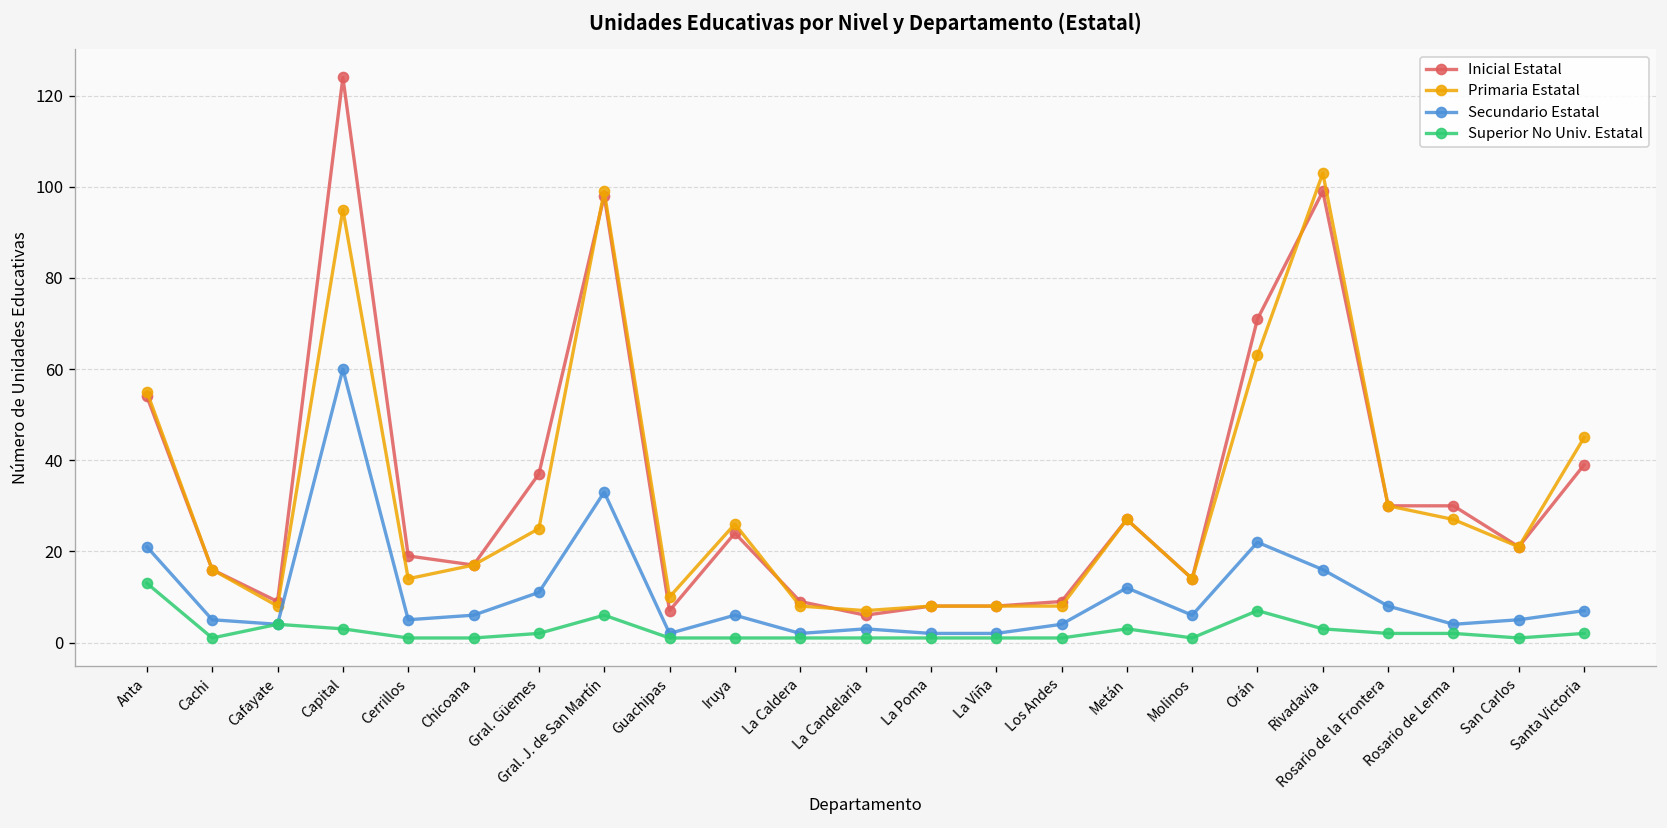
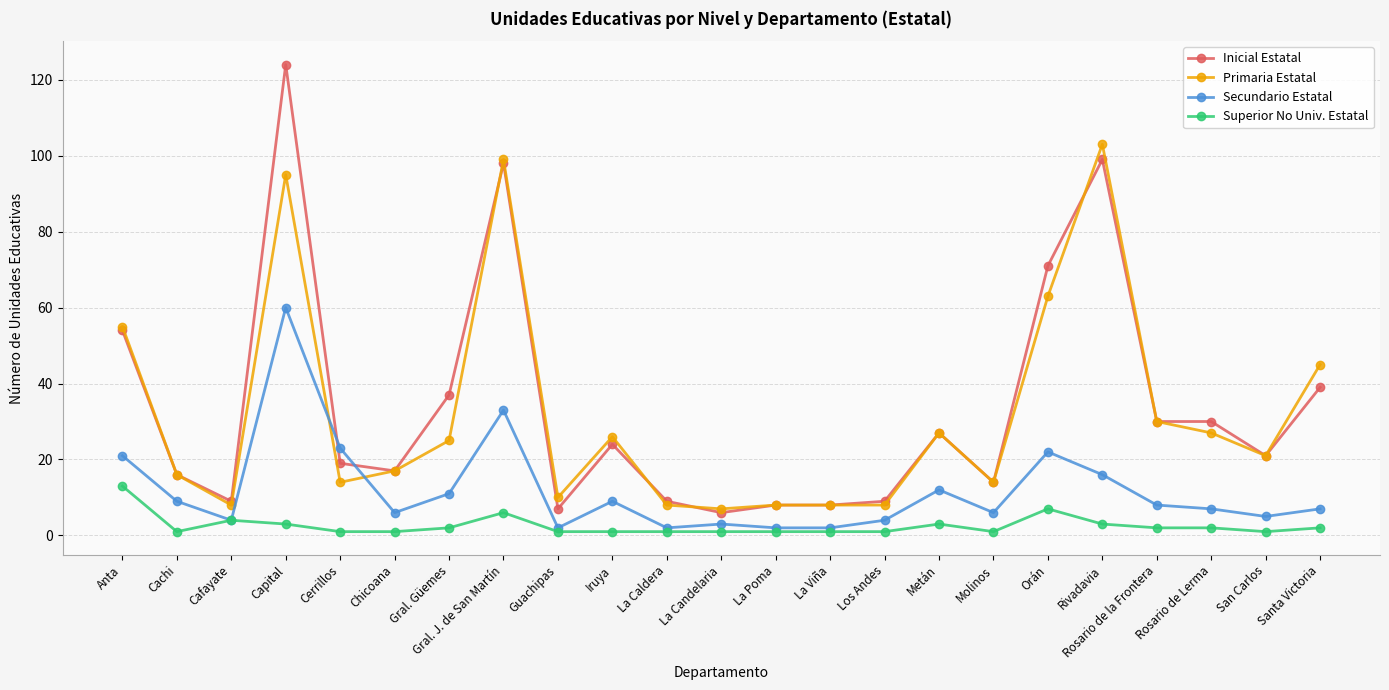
Secundario Estatal, Cachi: 5 -> 9
Secundario Estatal, Cerrillos: 5 -> 23
Secundario Estatal, Iruya: 6 -> 9
Secundario Estatal, Rosario de Lerma: 4 -> 7
